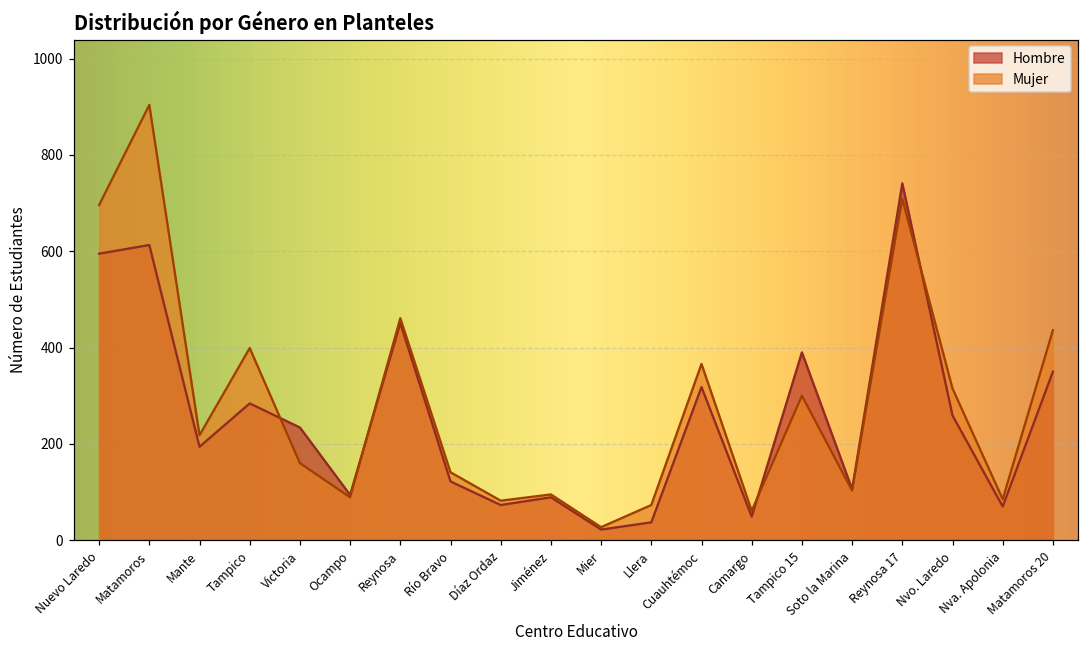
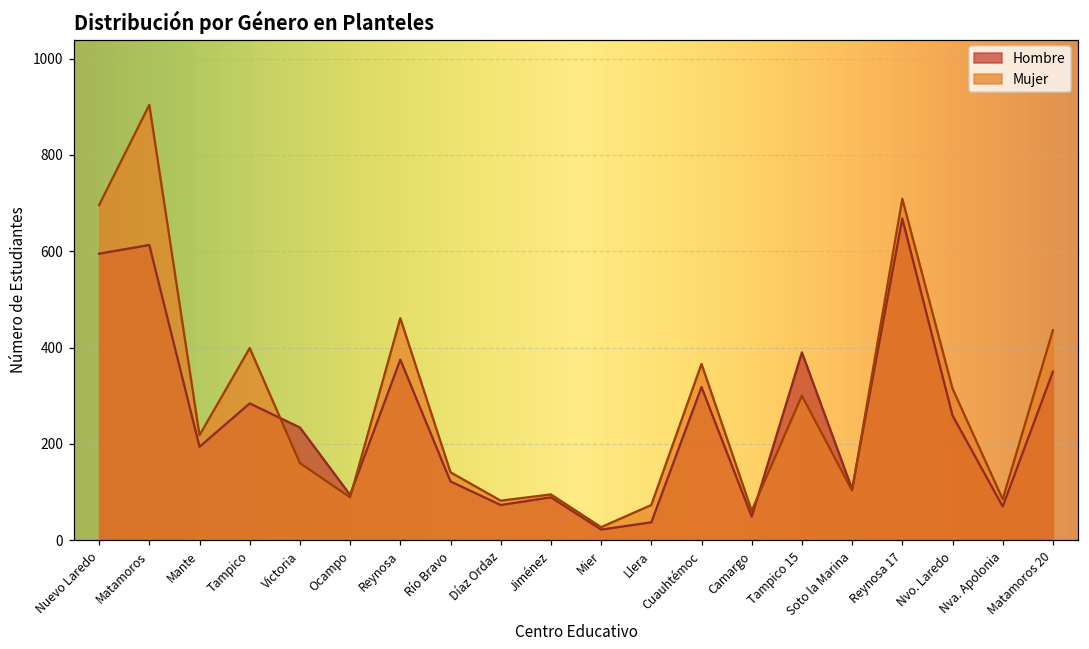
Hombre, Reynosa: 450 -> 380
Hombre, Reynosa 17: 740 -> 670
